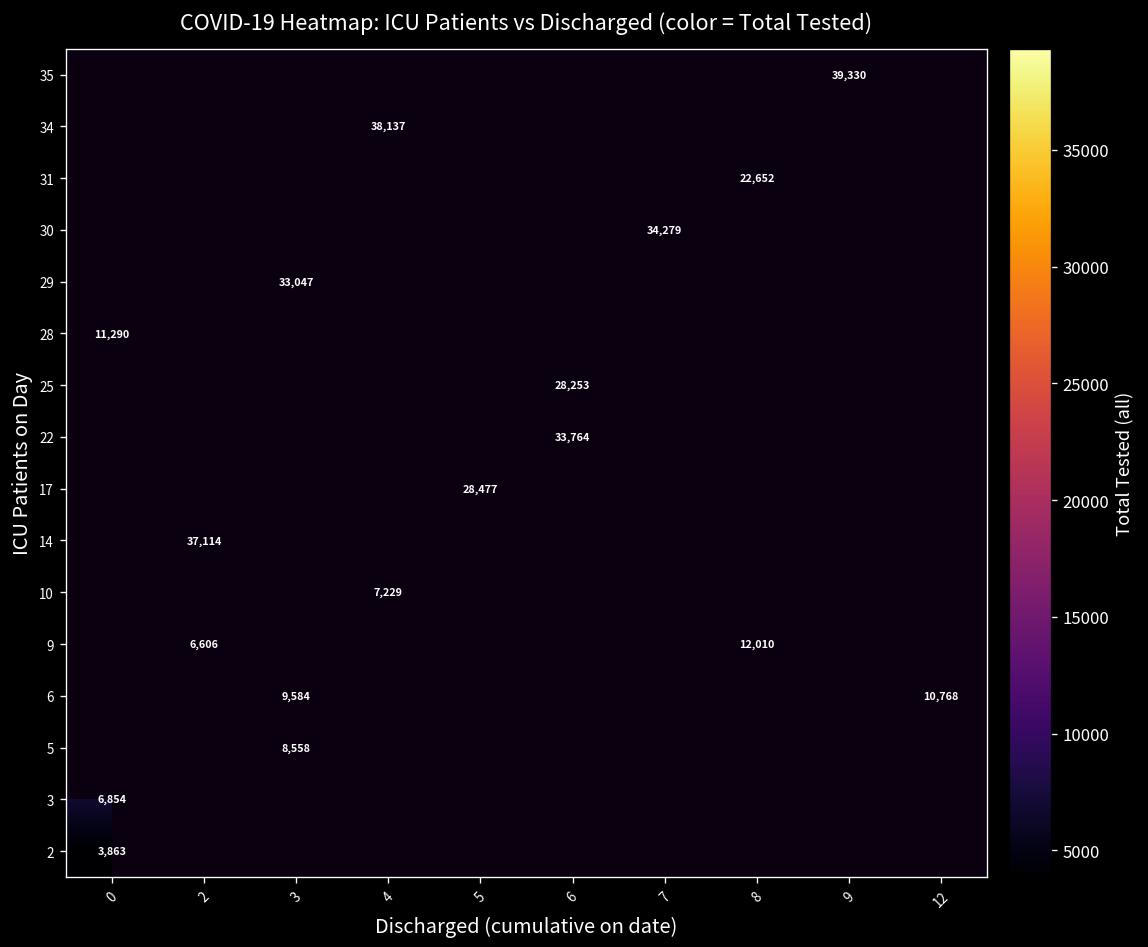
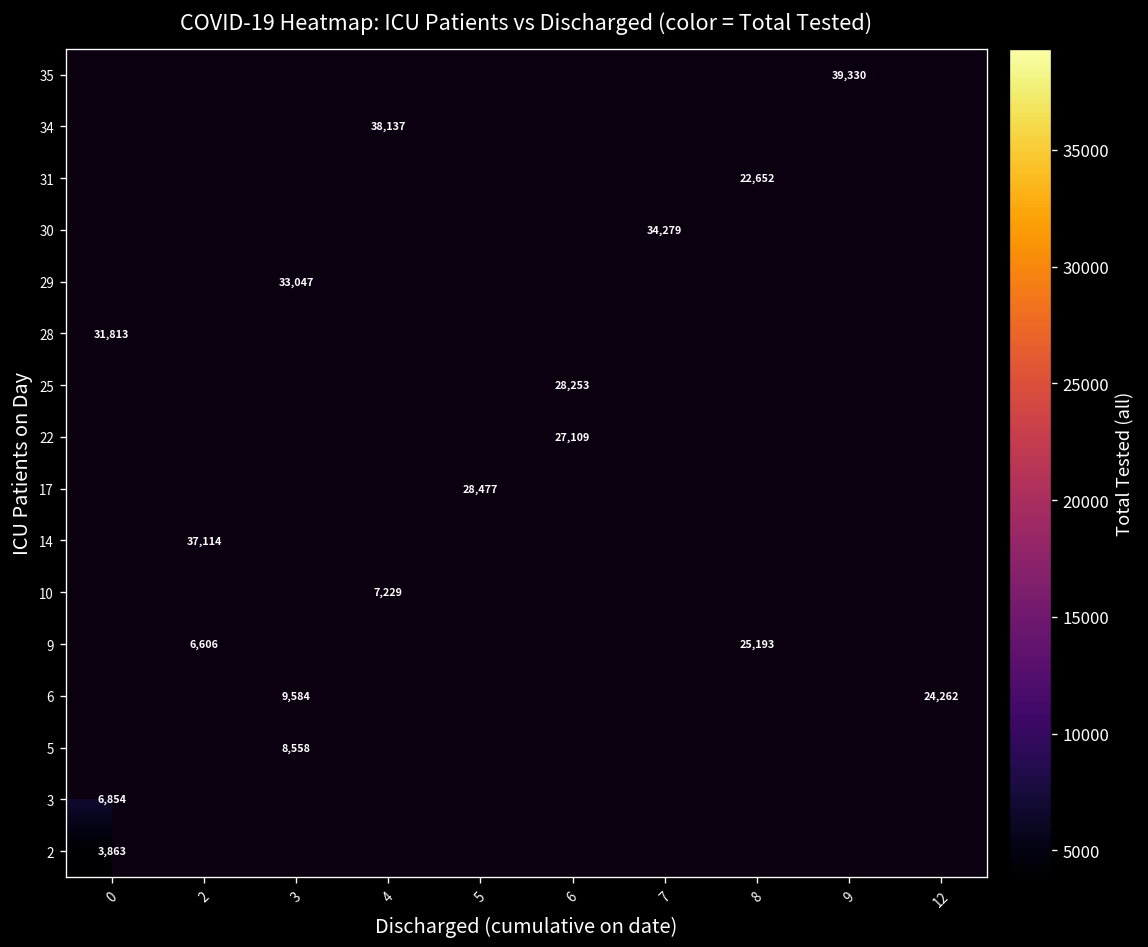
28, 0: 11,290 -> 31,813
22, 6: 33,764 -> 27,109
9, 8: 12,010 -> 25,193
6, 12: 10,768 -> 24,262
